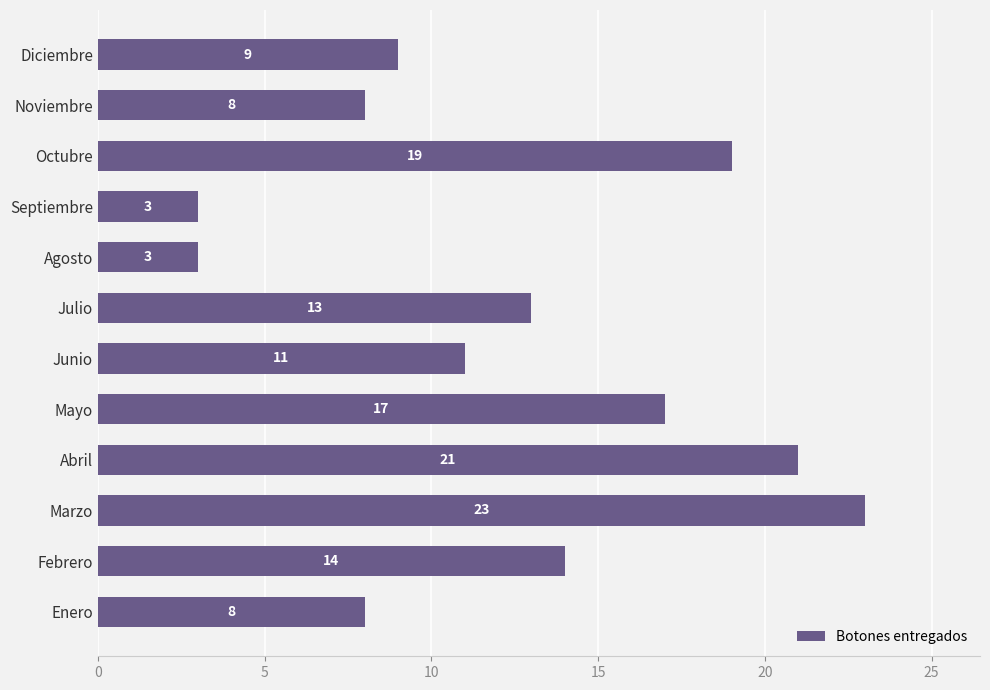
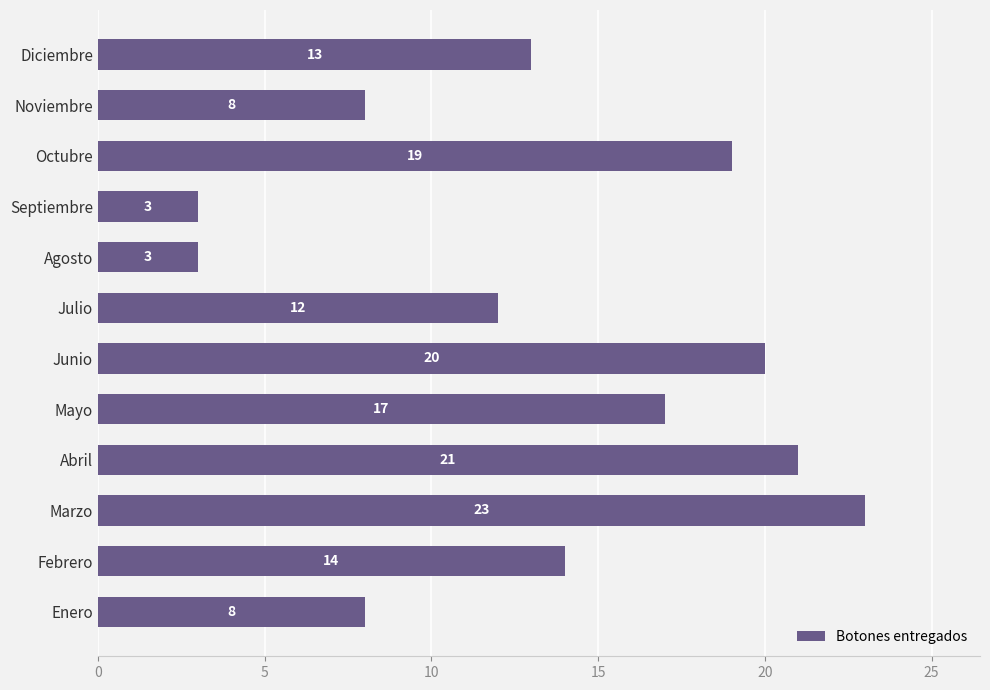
Diciembre: 9 -> 13
Julio: 13 -> 12
Junio: 11 -> 20
